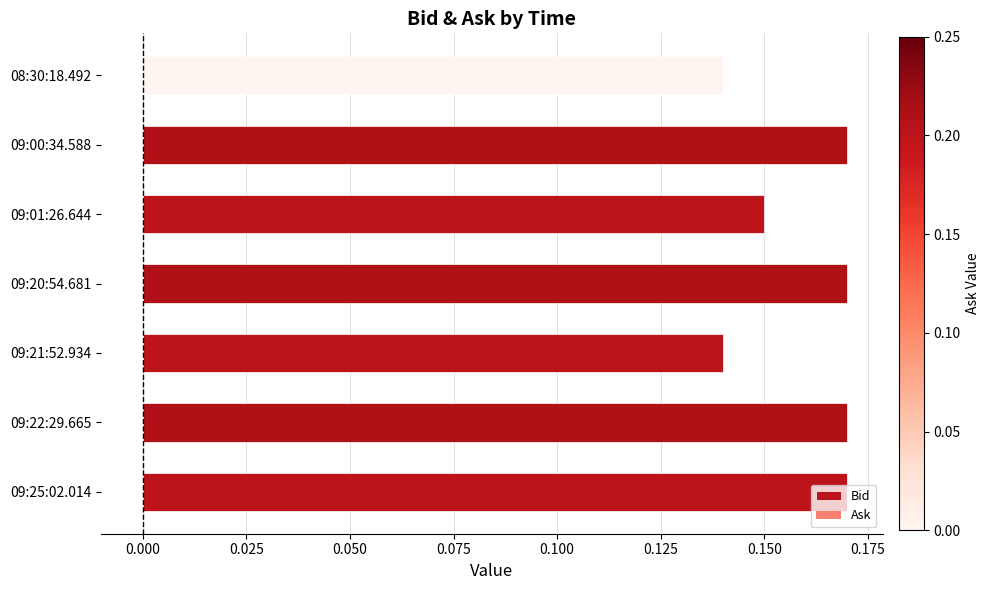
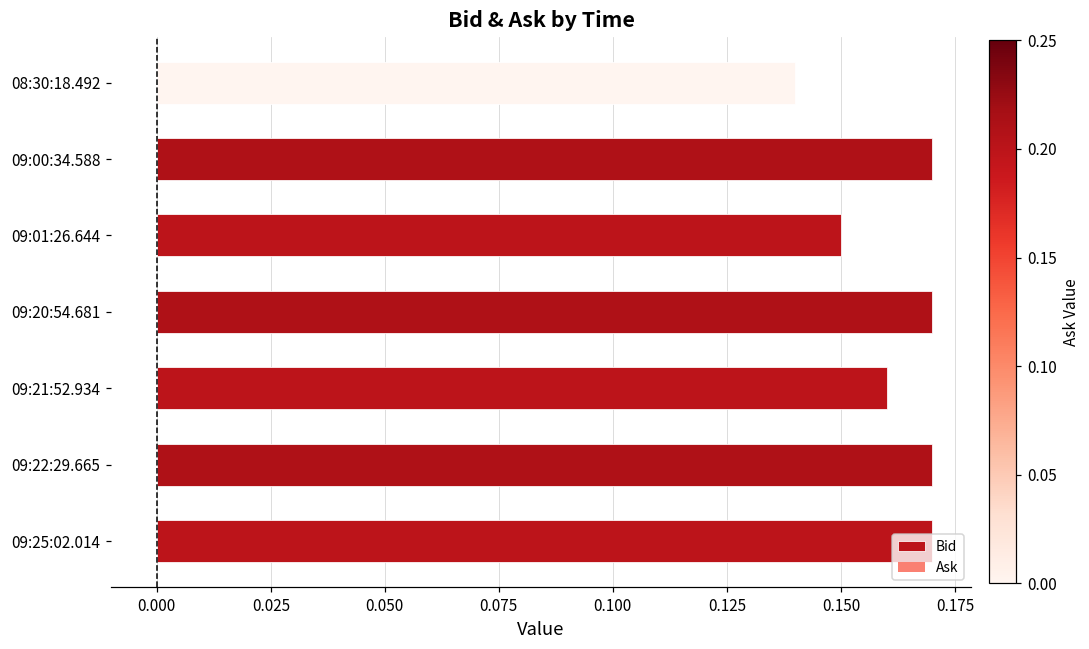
Bid, 09:21:52.934: 0.14 -> 0.16
